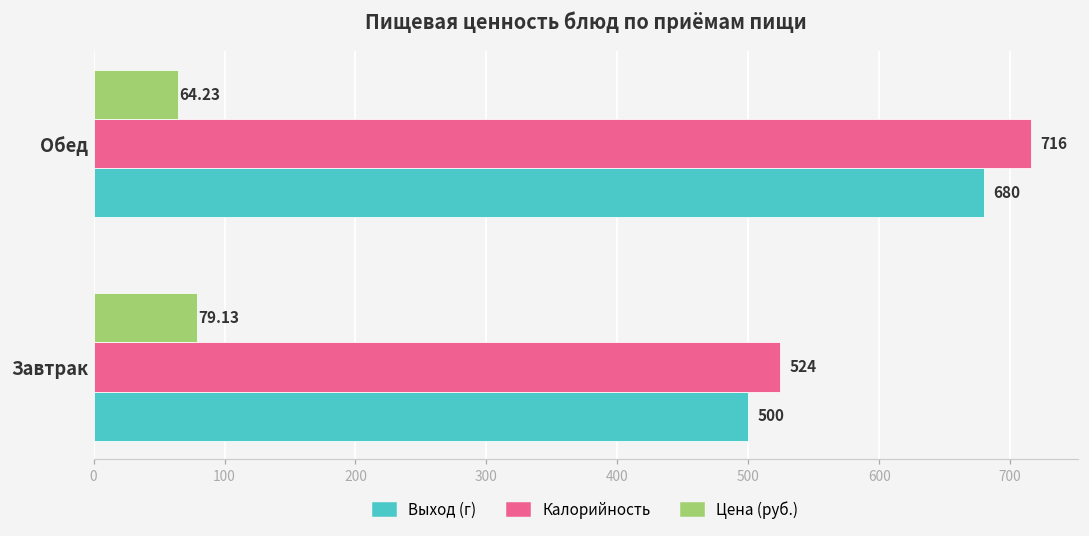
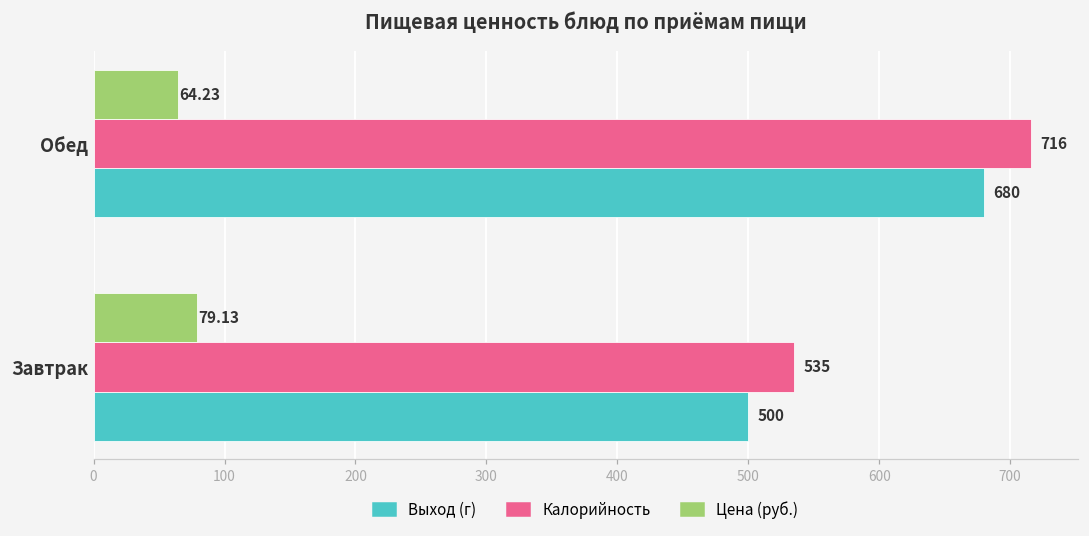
Калорийность, Завтрак: 524 -> 535
